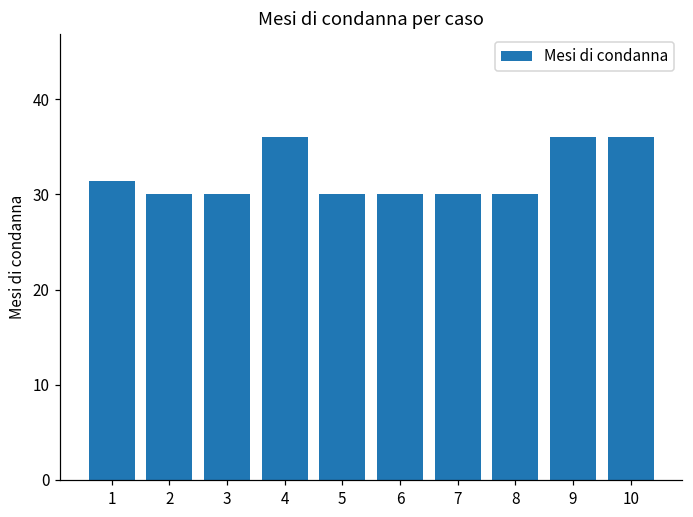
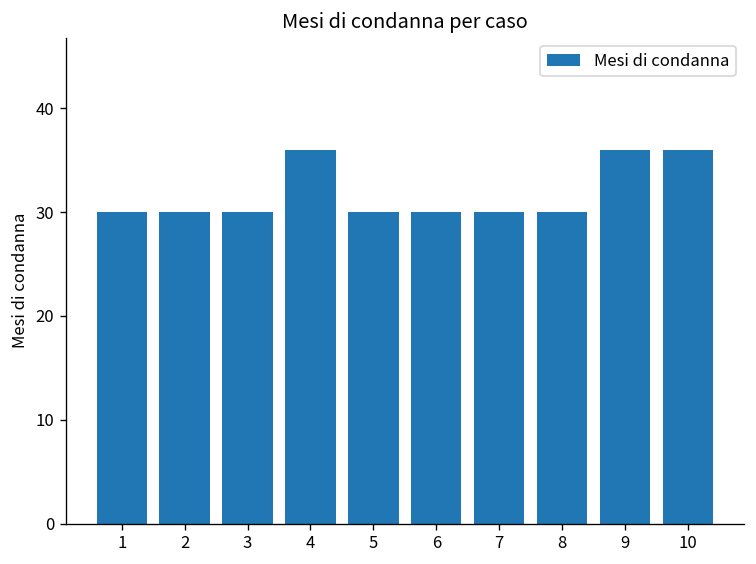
1: 31 -> 30
